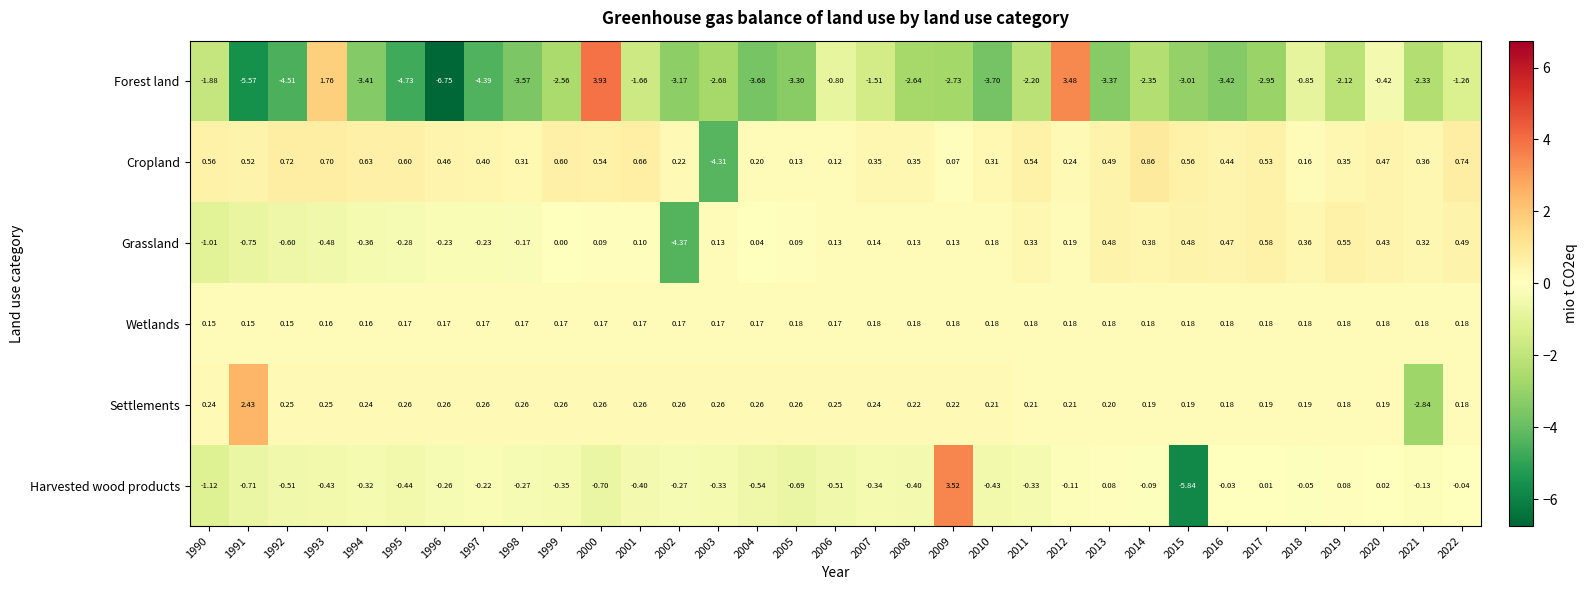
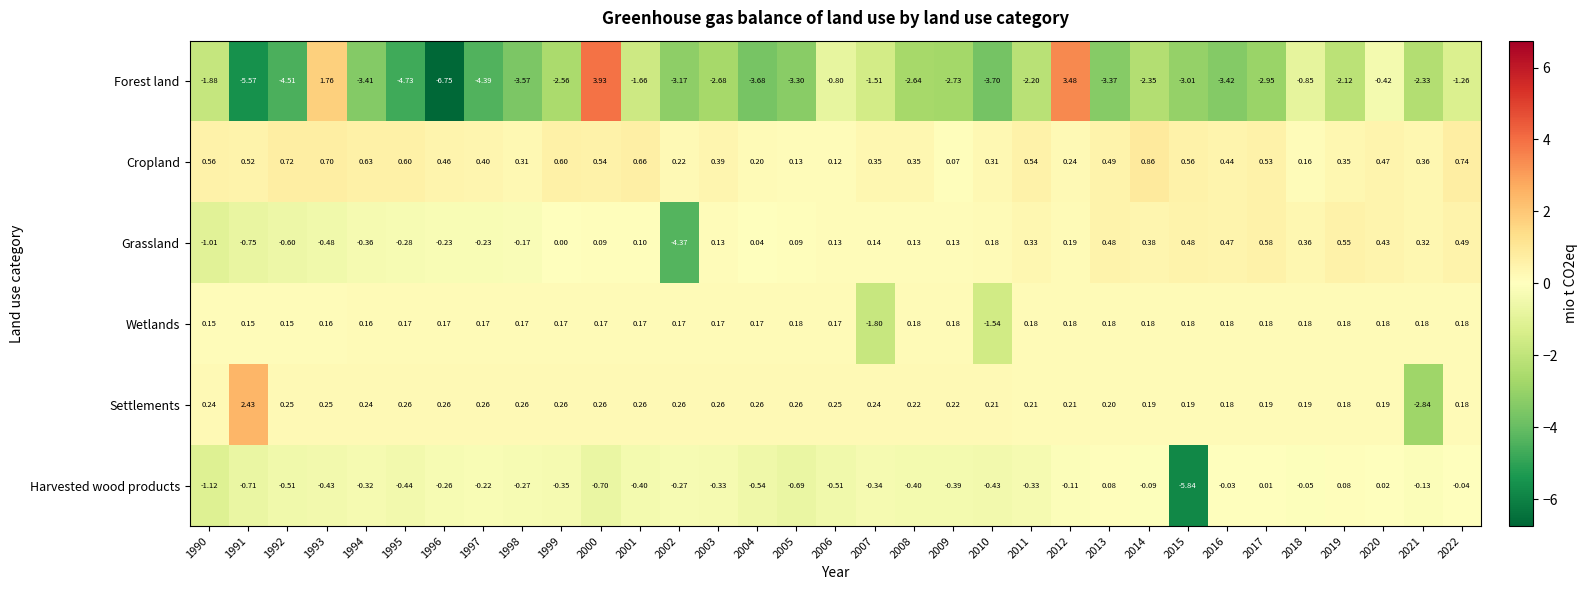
Cropland, 2003: -4.31 -> 0.39
Wetlands, 2007: 0.18 -> -1.80
Wetlands, 2010: 0.18 -> -1.54
Harvested wood products, 2009: 3.52 -> -0.39
